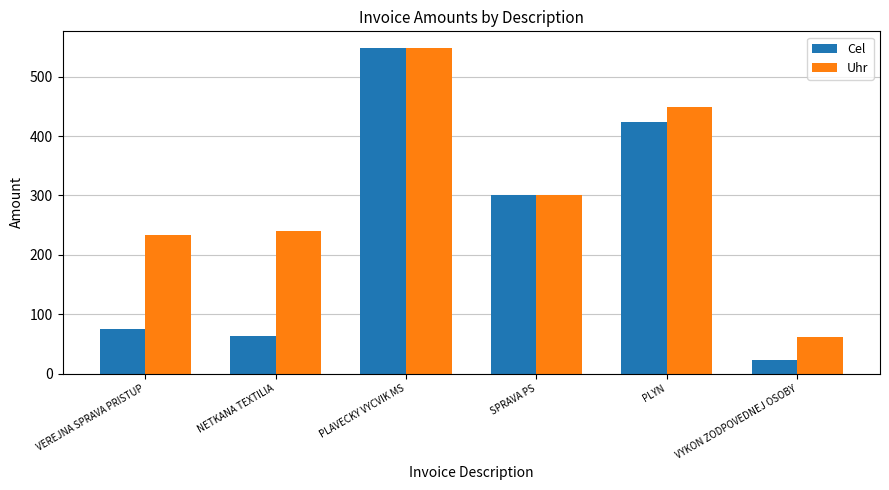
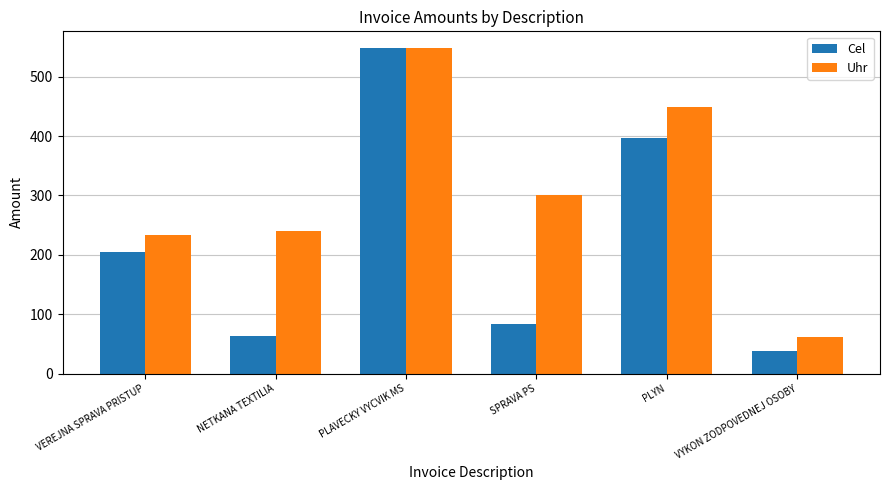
Cel, VEREJNA SPRAVA PRISTUP: 80 -> 200
Cel, SPRAVA PS: 300 -> 80
Cel, PLYN: 420 -> 400
Cel, VYKON ZODPOVEDNEJ OSOBY: 20 -> 40
